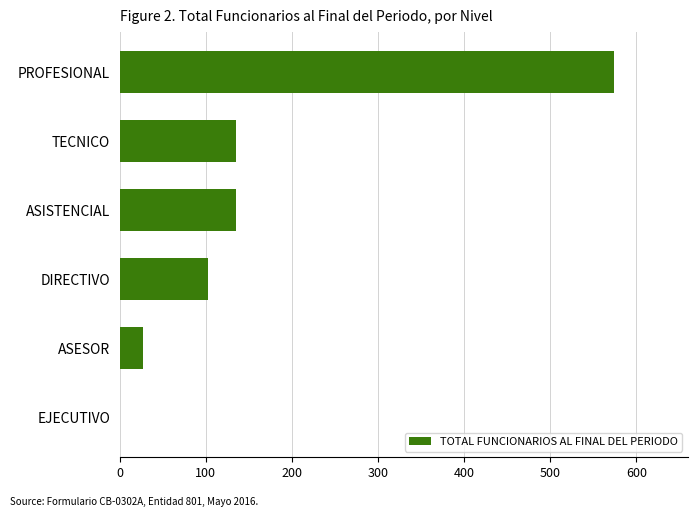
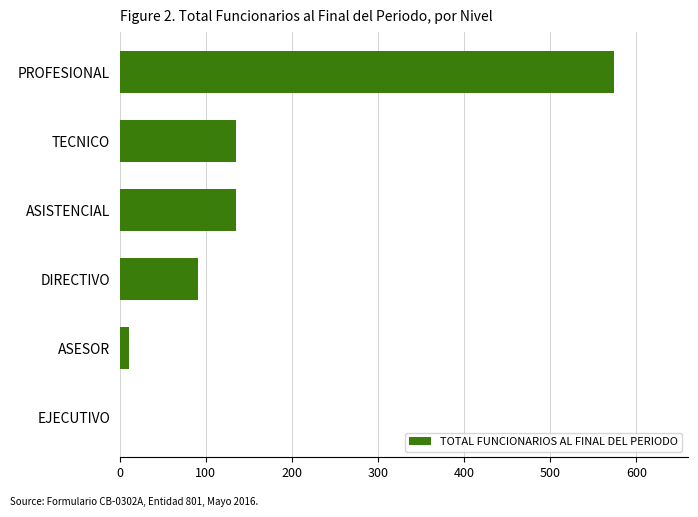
DIRECTIVO: 100 -> 90
ASESOR: 30 -> 10
